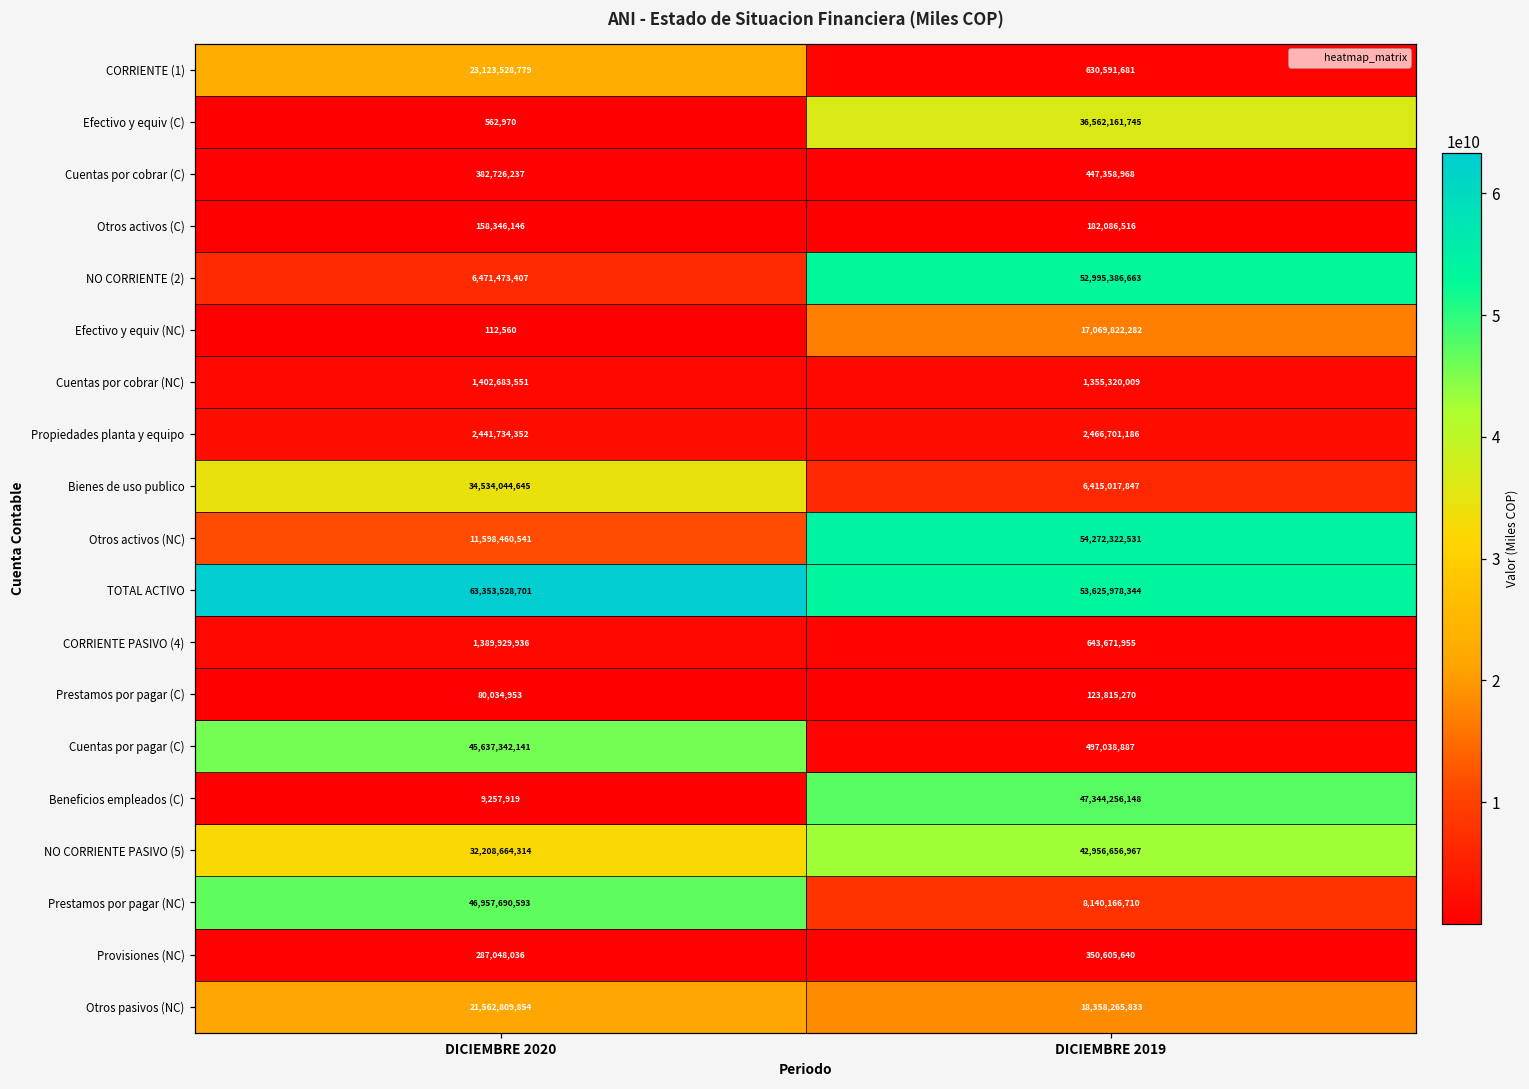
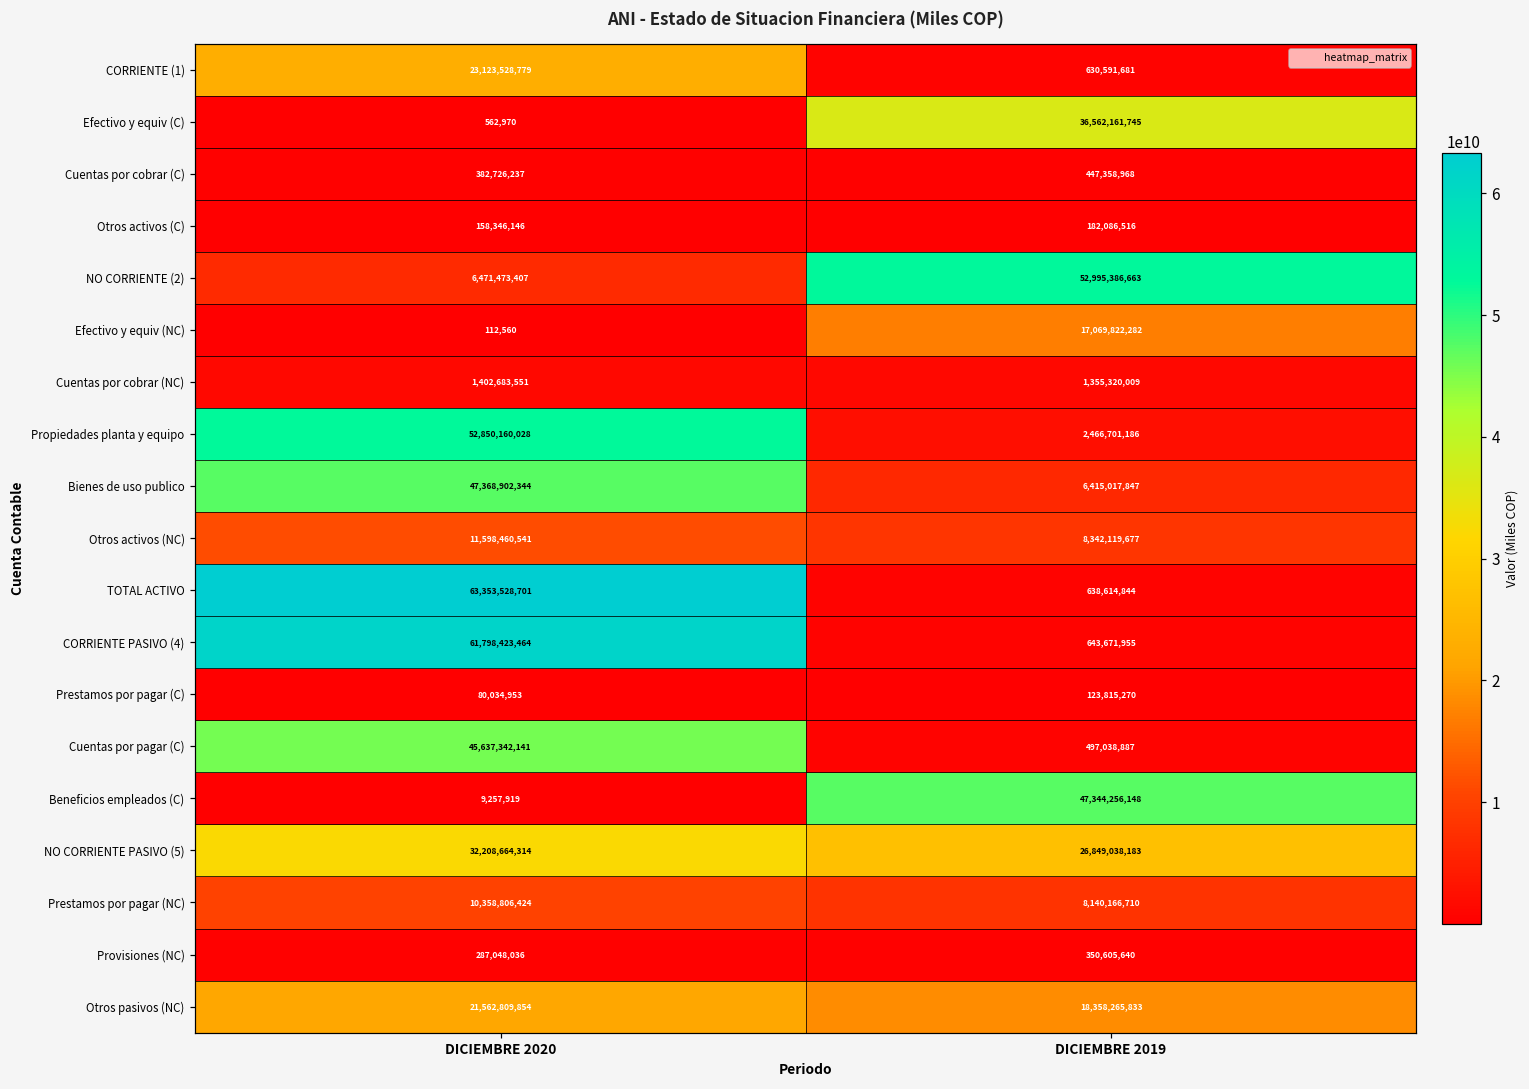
Propiedades planta y equipo, DICIEMBRE 2020: 2,441,734,352 -> 52,850,160,028
Bienes de uso publico, DICIEMBRE 2020: 34,534,044,645 -> 47,368,902,344
Otros activos (NC), DICIEMBRE 2019: 54,272,322,531 -> 8,342,119,677
TOTAL ACTIVO, DICIEMBRE 2019: 53,625,978,344 -> 638,614,844
CORRIENTE PASIVO (4), DICIEMBRE 2020: 1,389,929,936 -> 61,798,423,464
NO CORRIENTE PASIVO (5), DICIEMBRE 2019: 42,956,656,967 -> 26,849,038,183
Prestamos por pagar (NC), DICIEMBRE 2020: 46,957,690,593 -> 10,358,806,424
